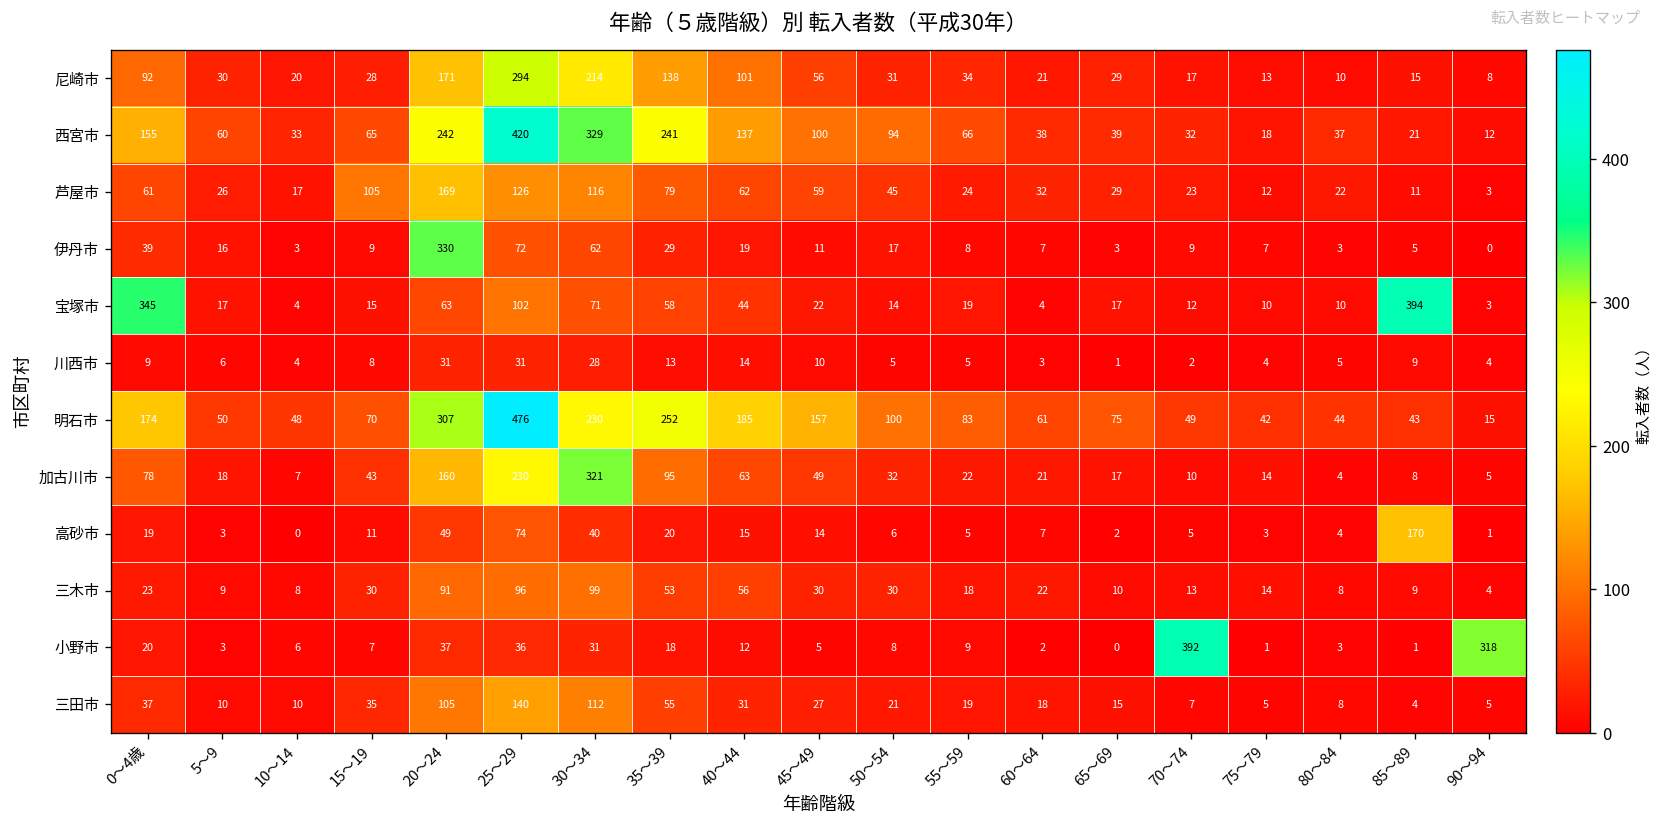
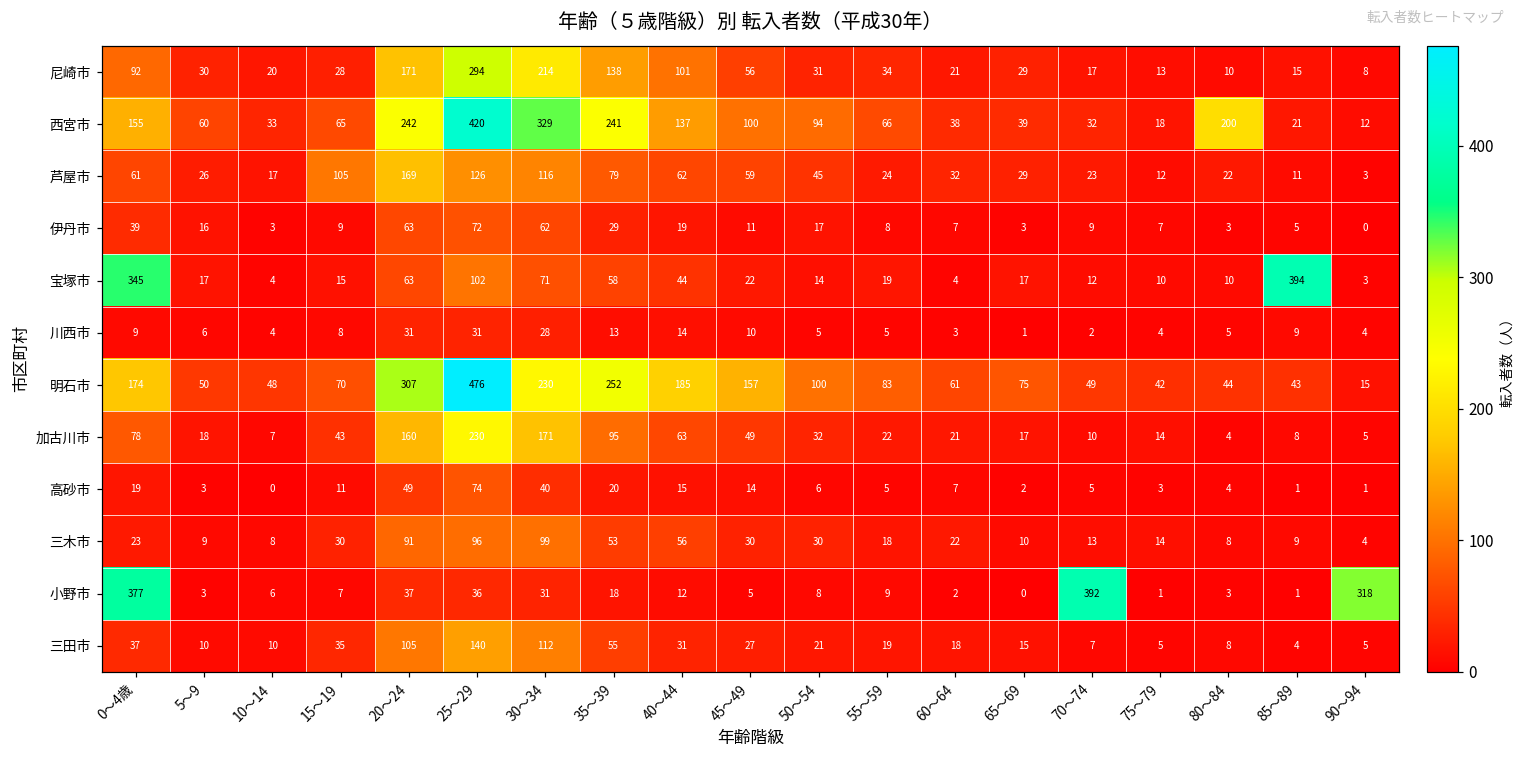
西宮市, 80～84: 37 -> 200
伊丹市, 20～24: 330 -> 63
加古川市, 30～34: 321 -> 171
高砂市, 85～89: 170 -> 1
小野市, 0～4歳: 20 -> 377
